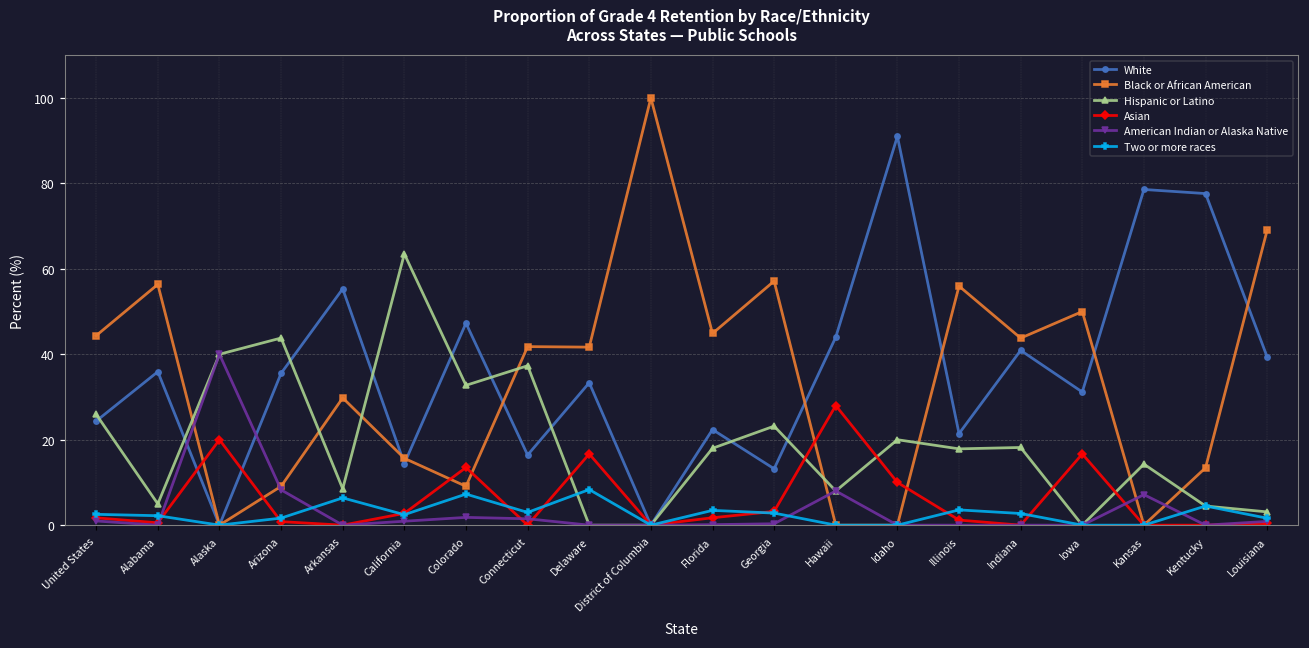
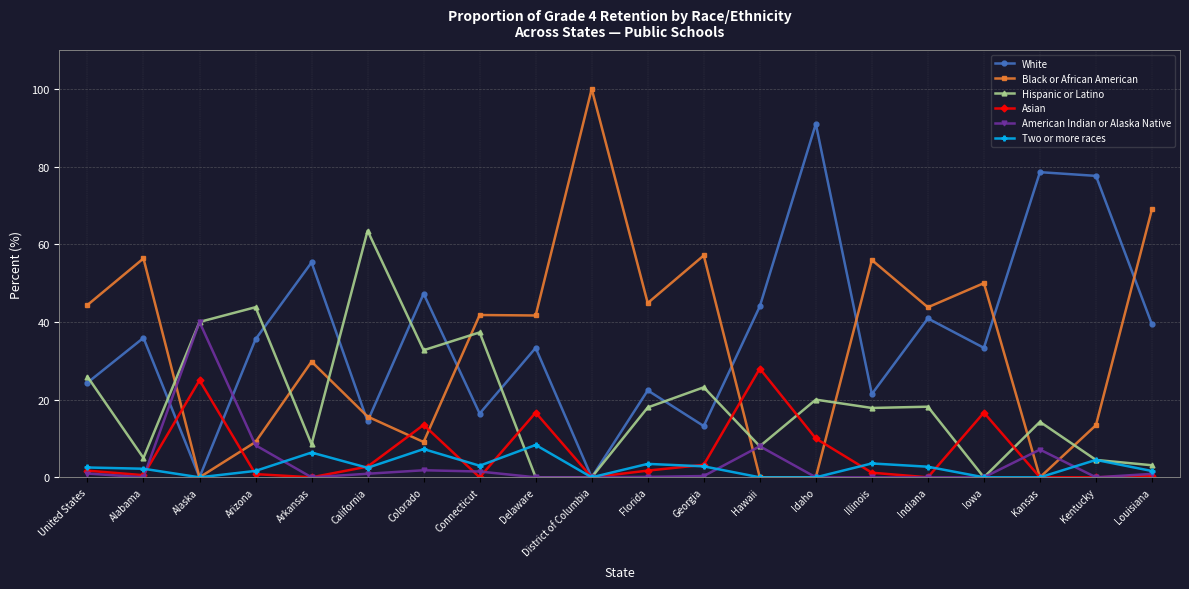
Asian, Alaska: 20 -> 25
White, Iowa: 31 -> 33
